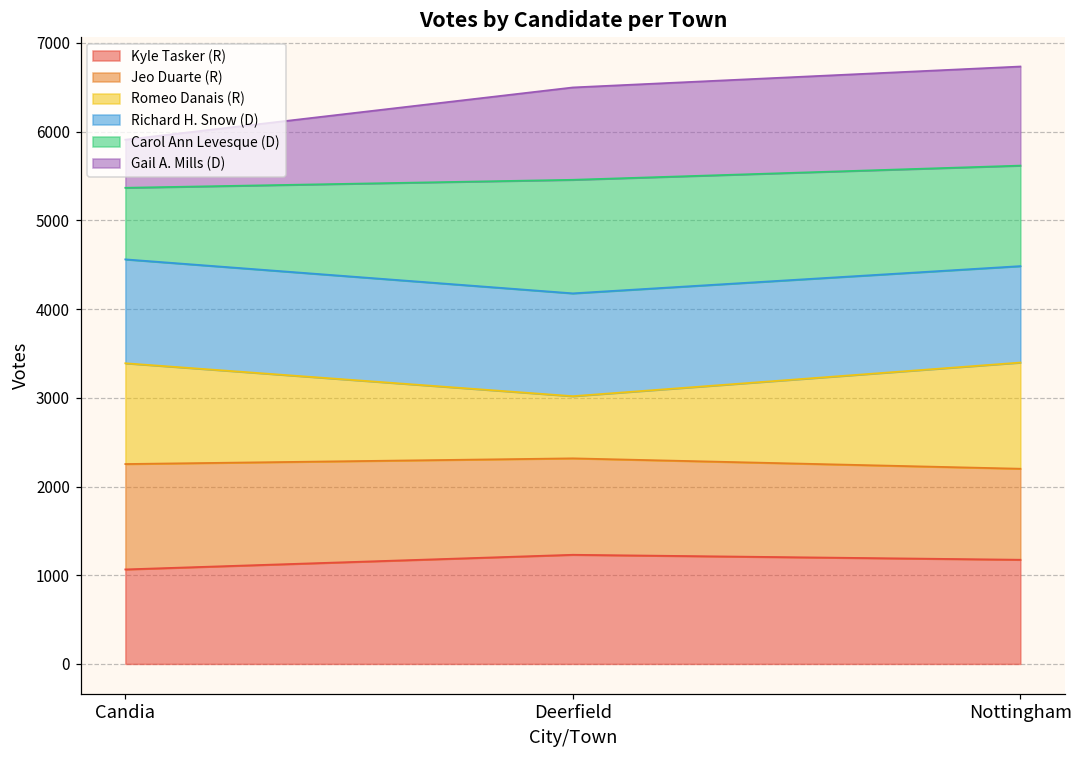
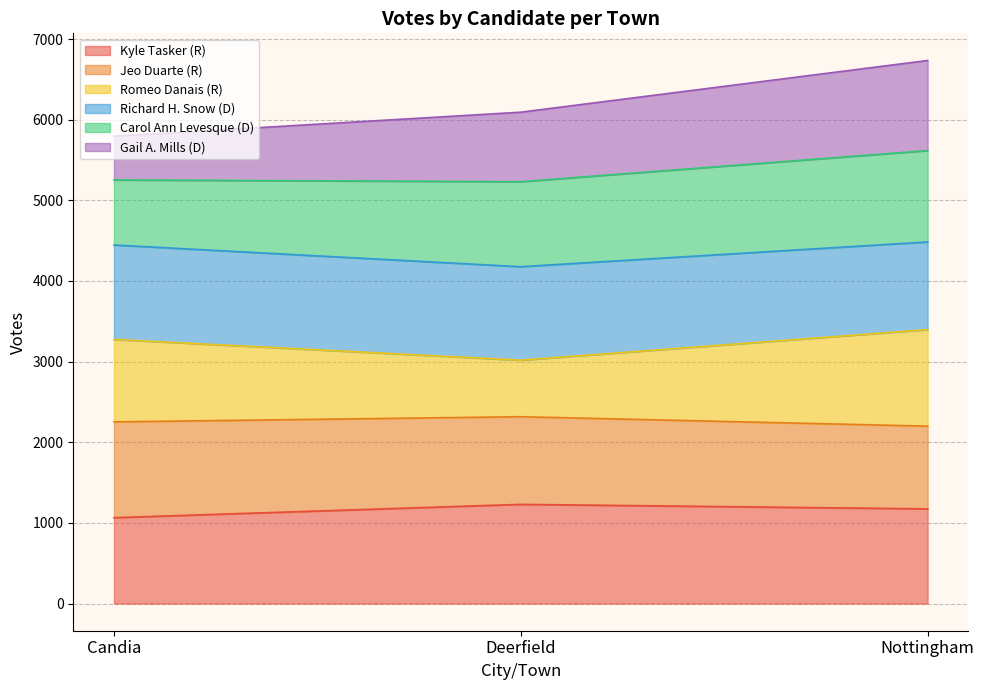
Romeo Danais (R), Candia: 1100 -> 1000
Carol Ann Levesque (D), Deerfield: 1300 -> 1100
Gail A. Mills (D), Deerfield: 1000 -> 900
